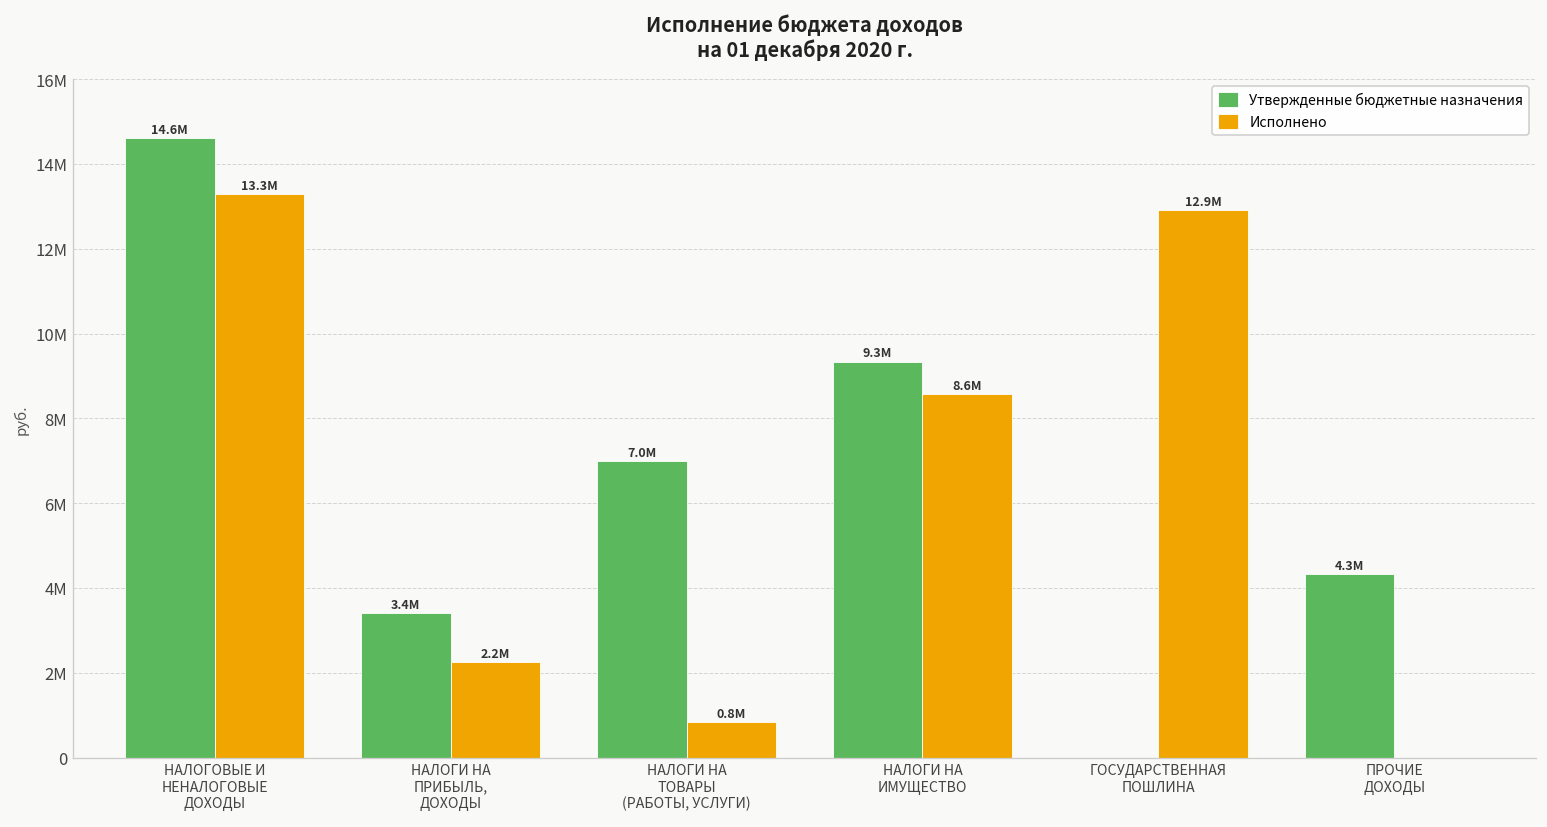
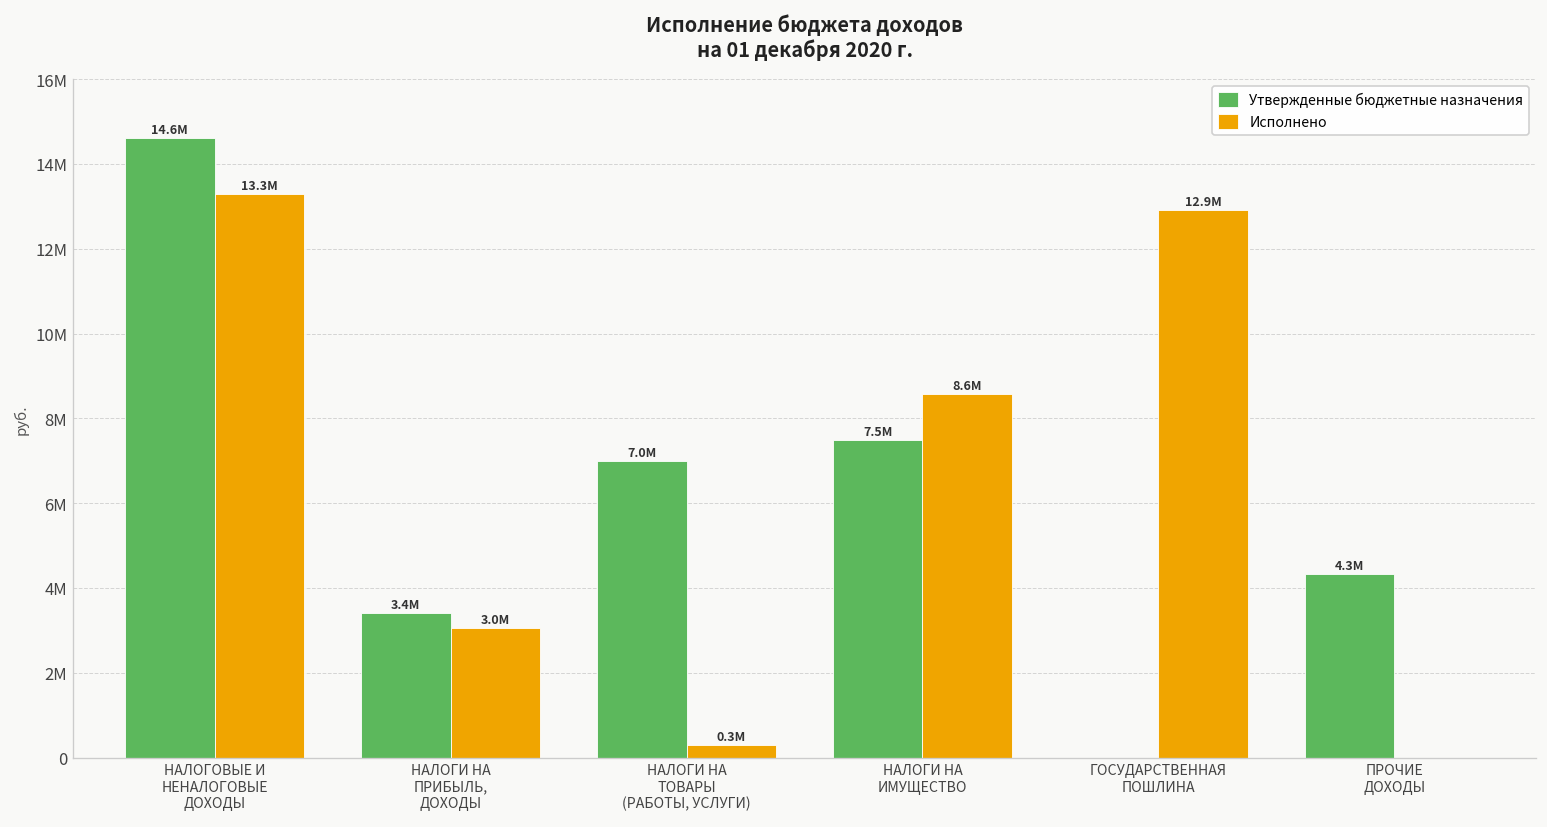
Исполнено, НАЛОГИ НА ПРИБЫЛЬ, ДОХОДЫ: 2.2M -> 3.0M
Исполнено, НАЛОГИ НА ТОВАРЫ (РАБОТЫ, УСЛУГИ): 0.8M -> 0.3M
Утвержденные бюджетные назначения, НАЛОГИ НА ИМУЩЕСТВО: 9.3M -> 7.5M
